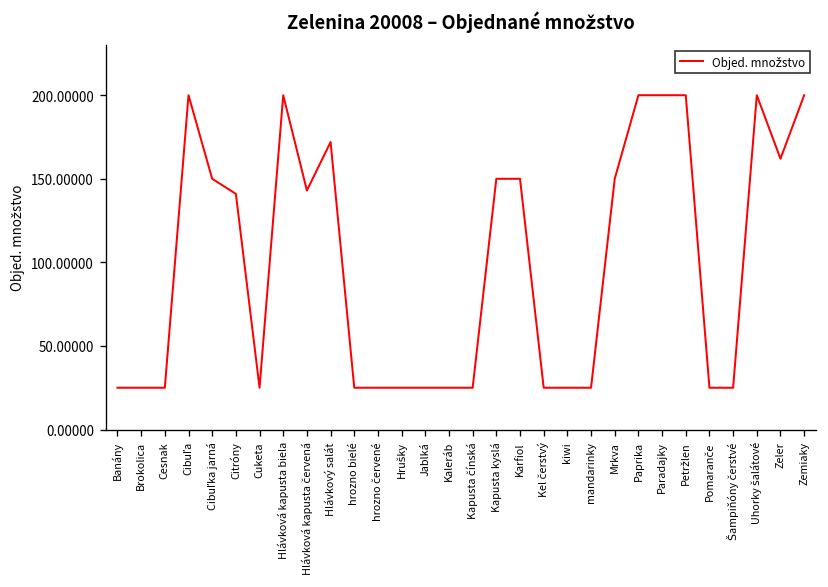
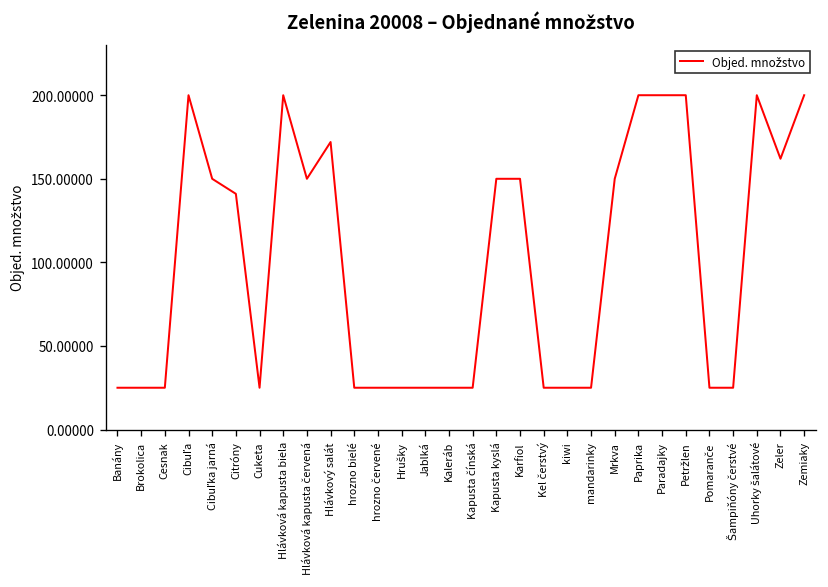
Hlávková kapusta červená: 143 -> 150
